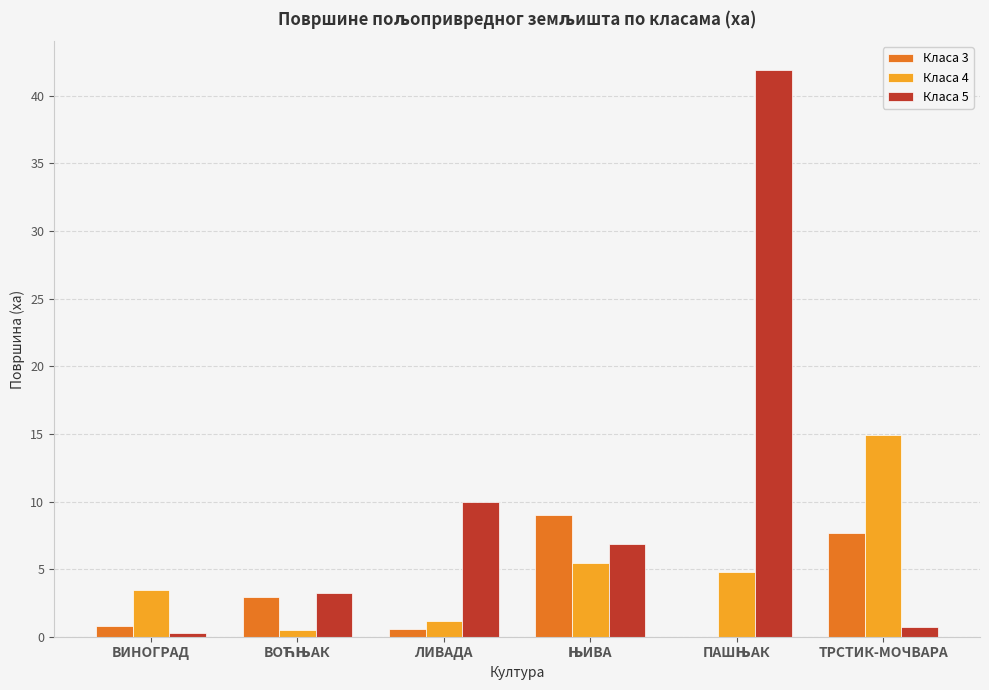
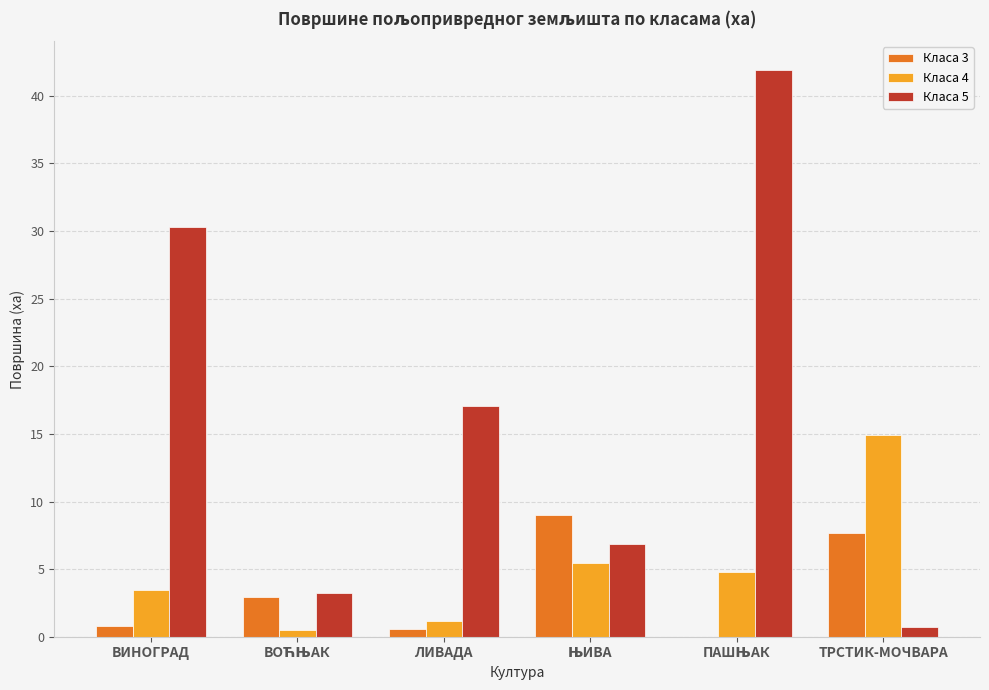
Класа 5, ВИНОГРАД: 0.3 -> 30.3
Класа 5, ЛИВАДА: 10.0 -> 17.0
